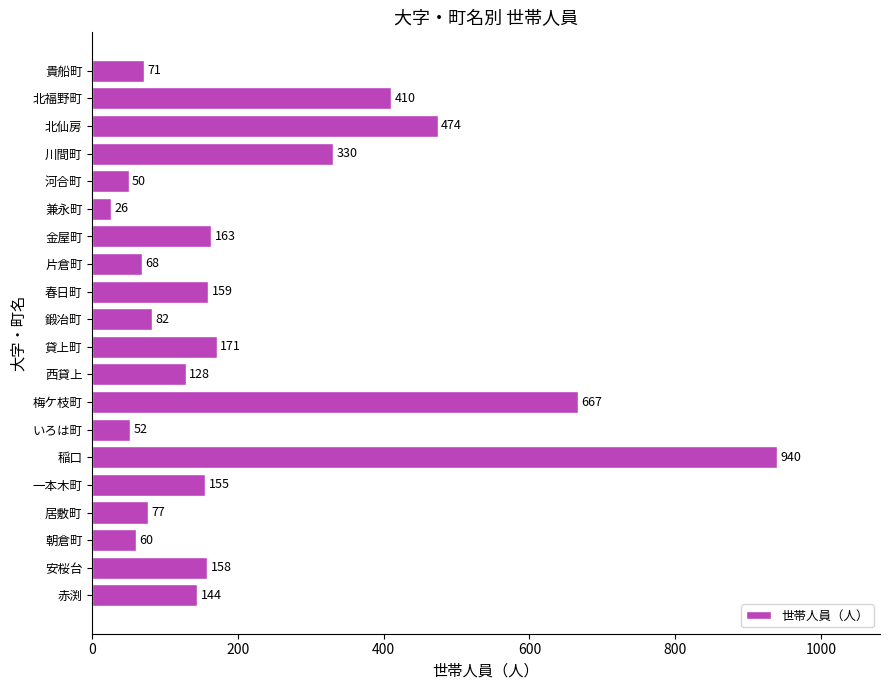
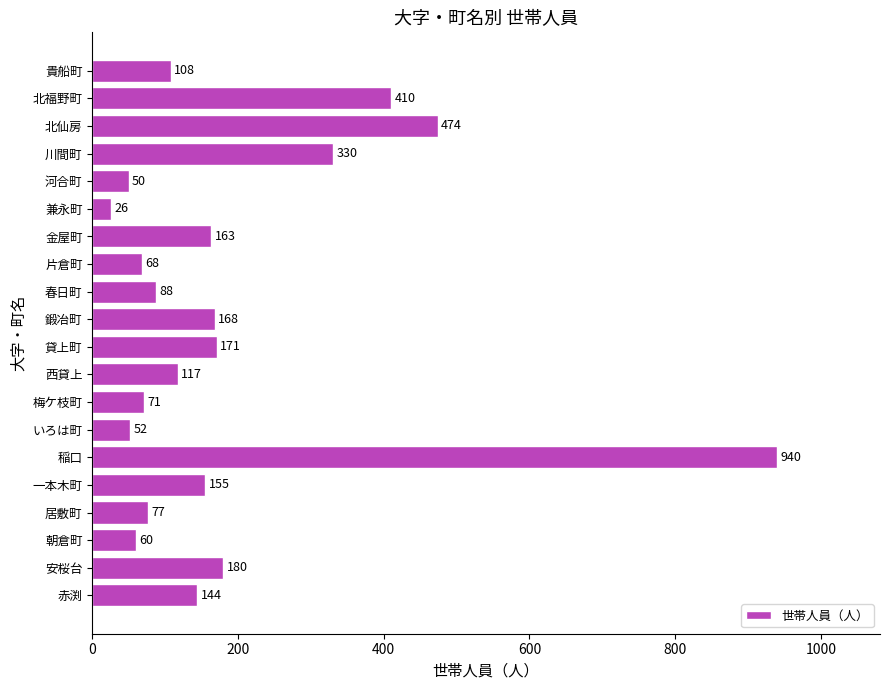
貴船町: 71 -> 108
春日町: 159 -> 88
鍛冶町: 82 -> 168
西貸上: 128 -> 117
梅ケ枝町: 667 -> 71
安桜台: 158 -> 180
